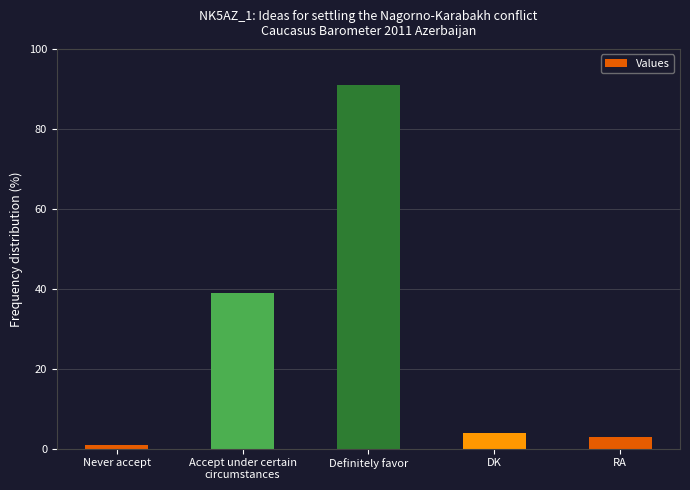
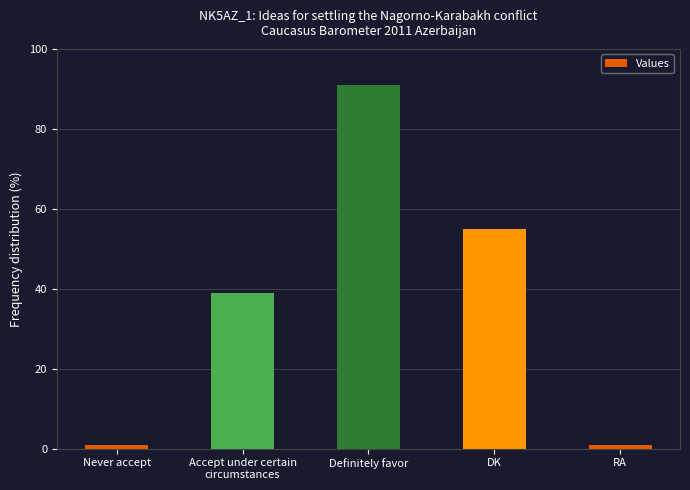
DK: 4 -> 55
RA: 3 -> 1
